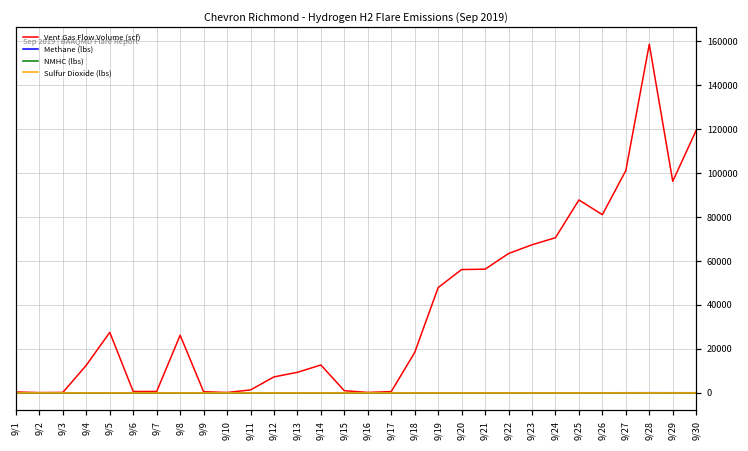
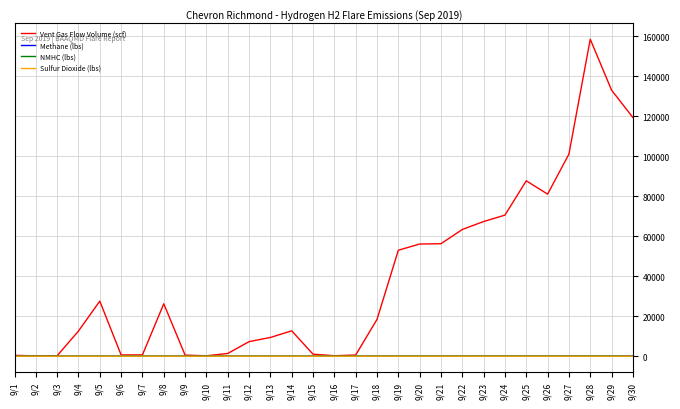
Vent Gas Flow Volume (scf), 9/19: 48000 -> 53000
Vent Gas Flow Volume (scf), 9/29: 96000 -> 133000
